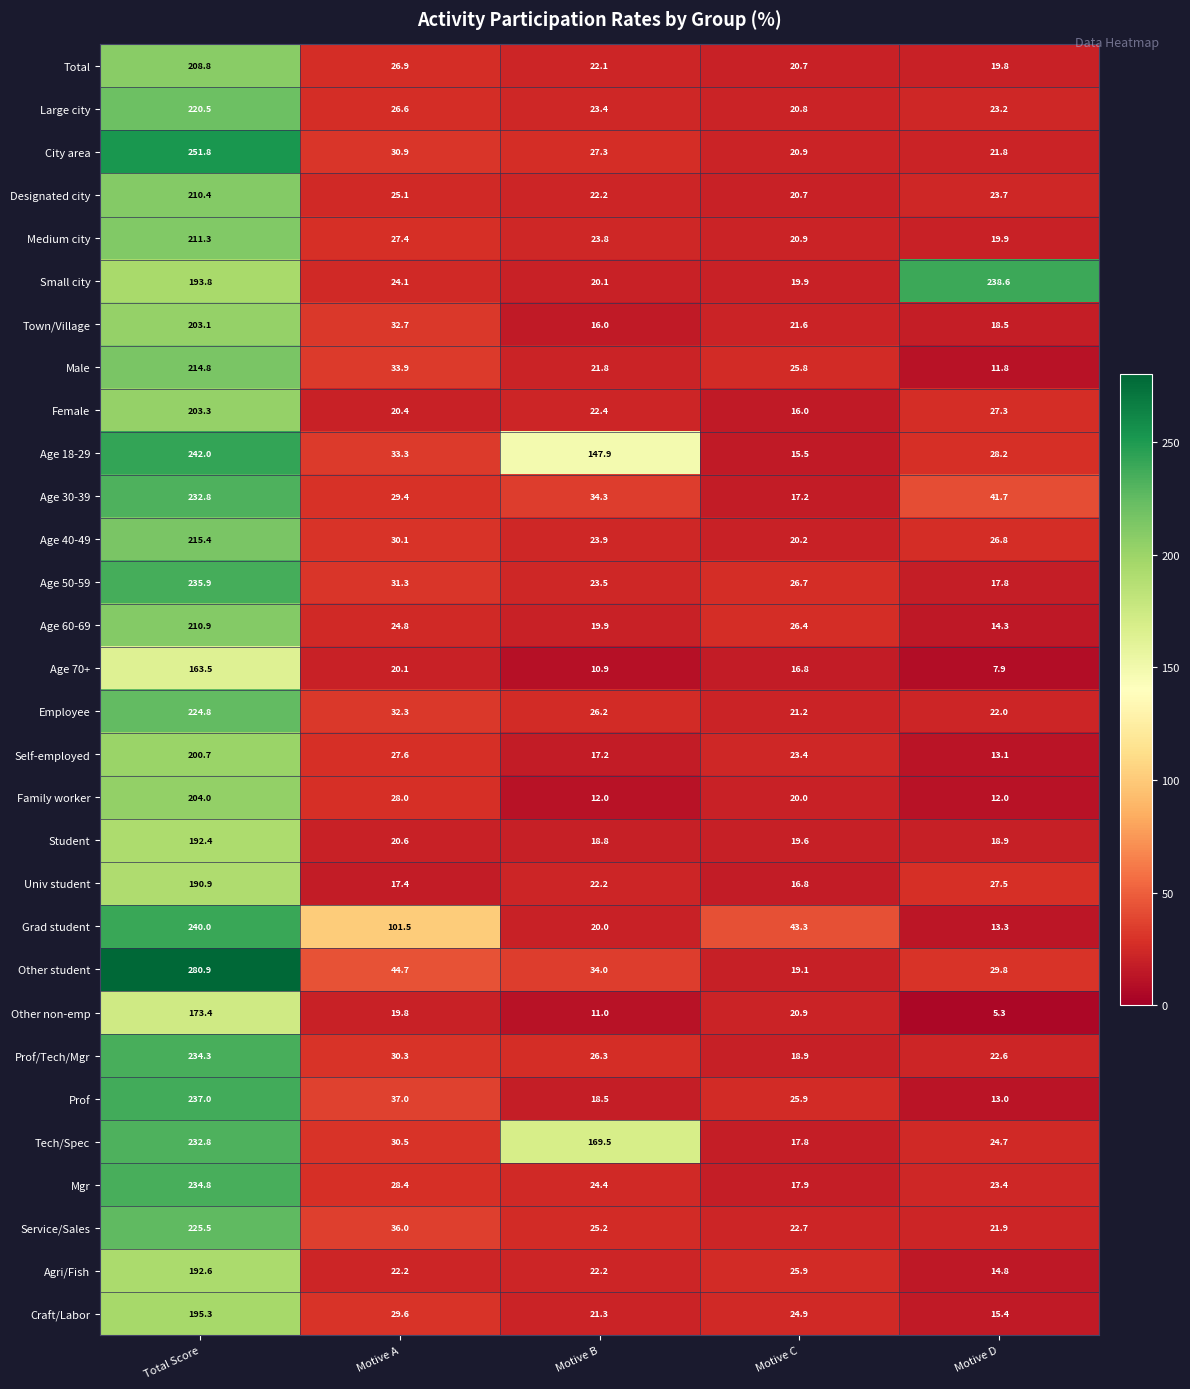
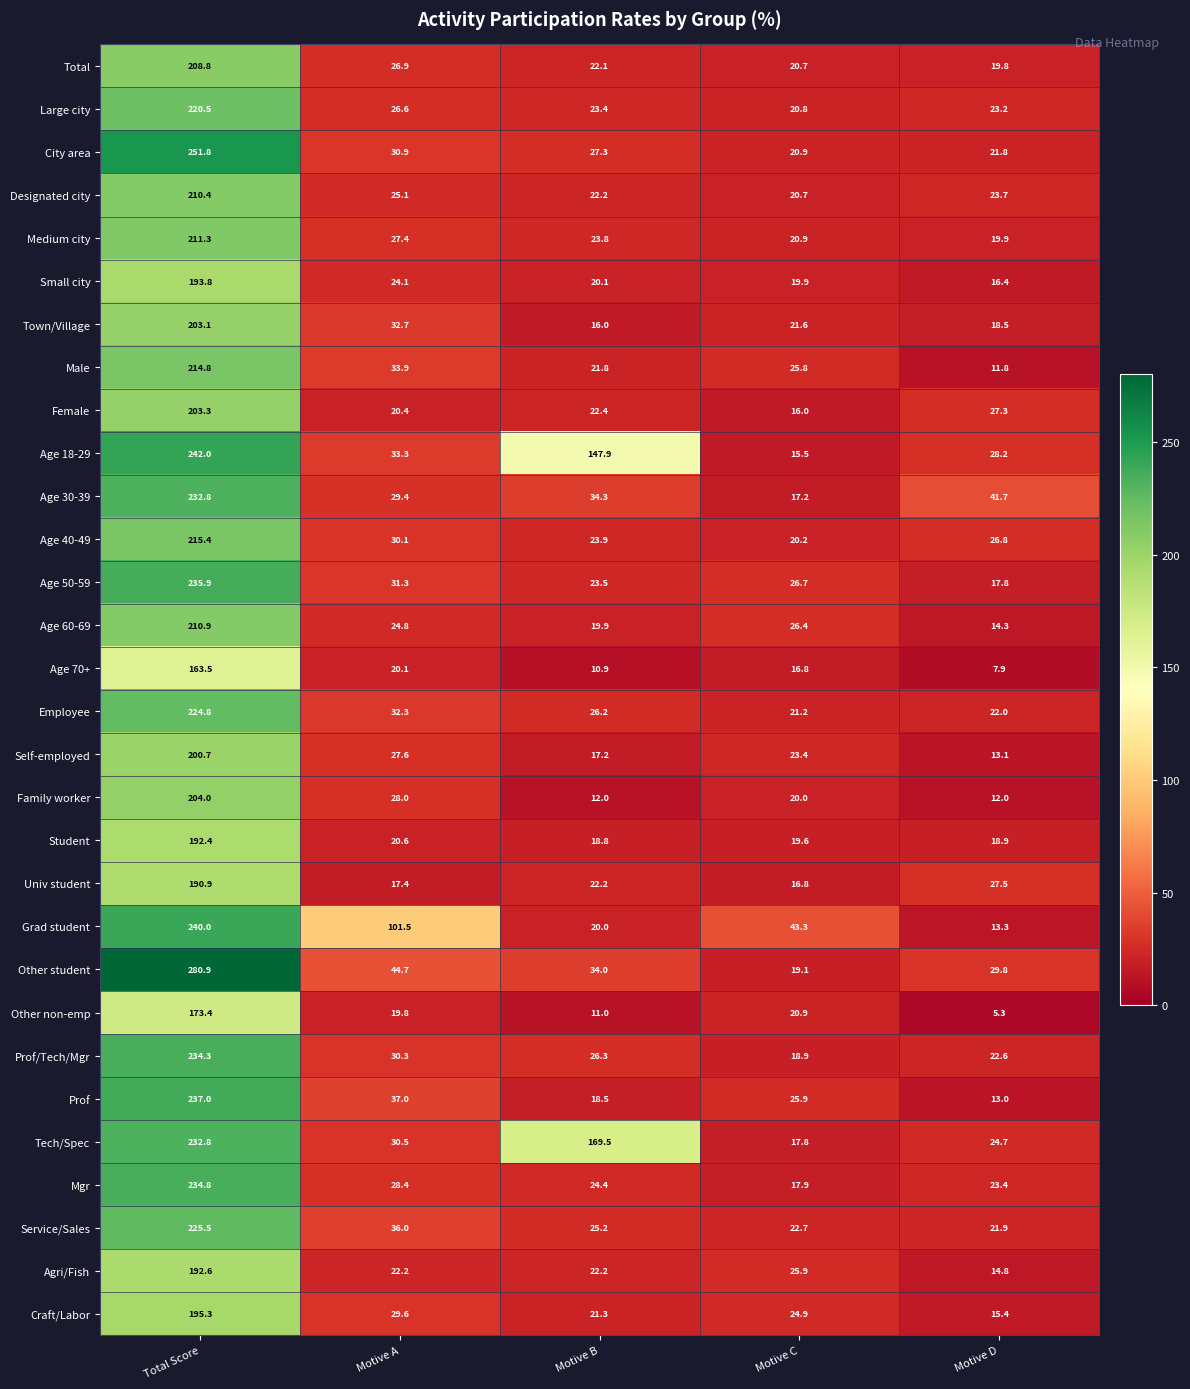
Small city, Motive D: 238.6 -> 16.4
